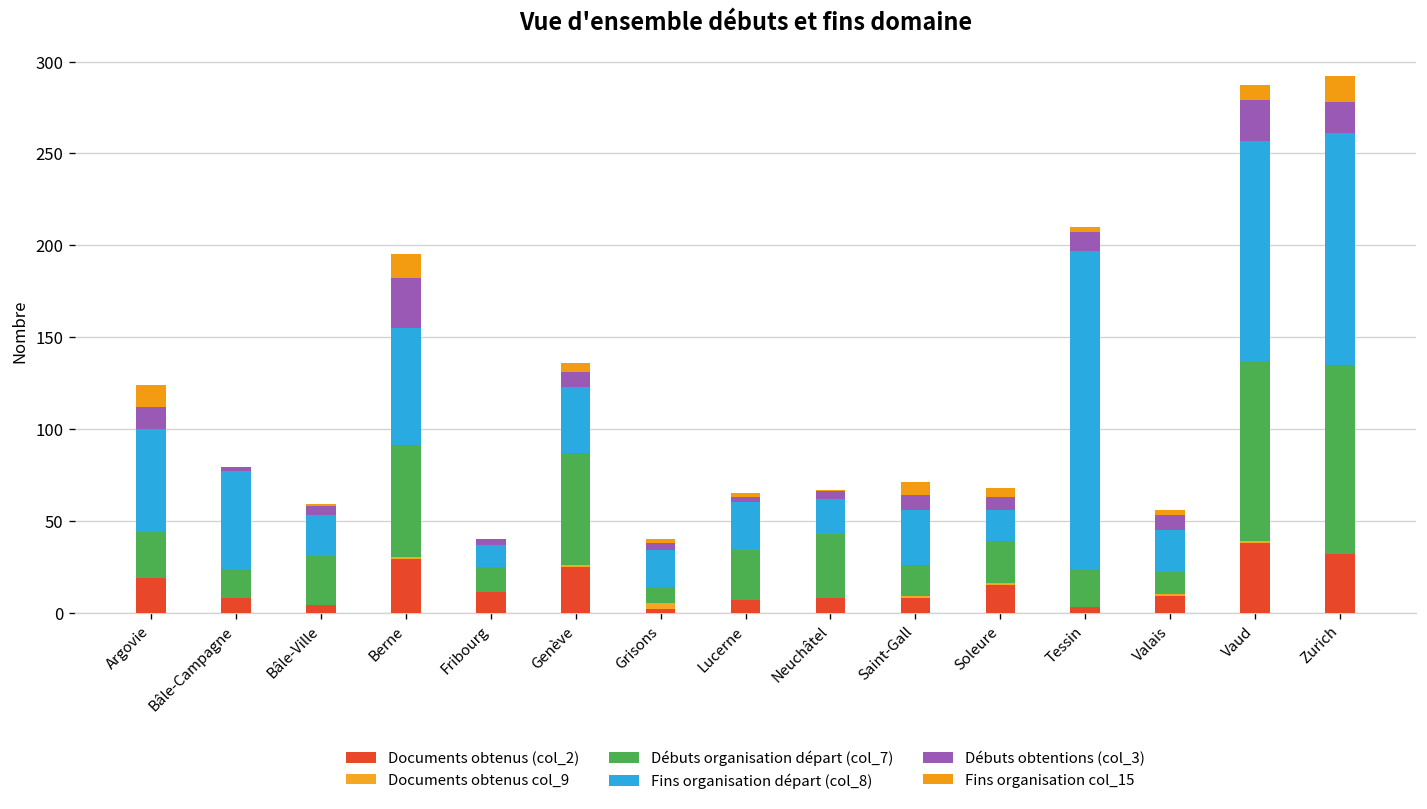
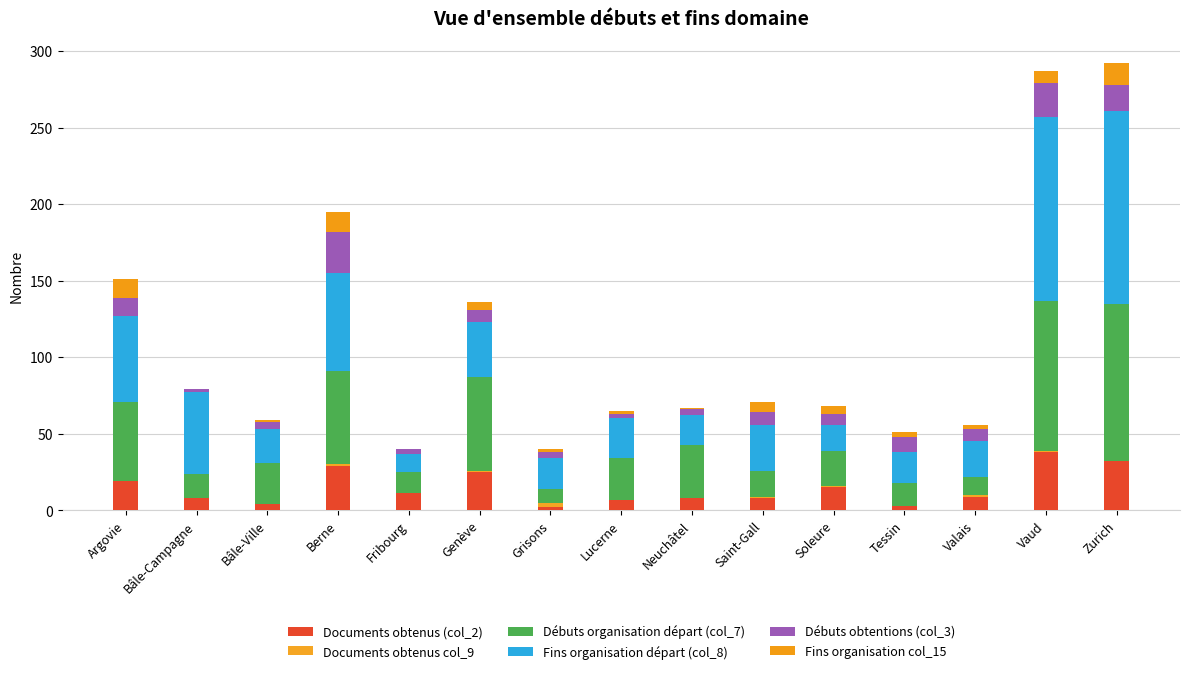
Débuts organisation départ (col_7), Argovie: 25 -> 52
Débuts organisation départ (col_7), Tessin: 21 -> 15
Fins organisation départ (col_8), Tessin: 173 -> 20
